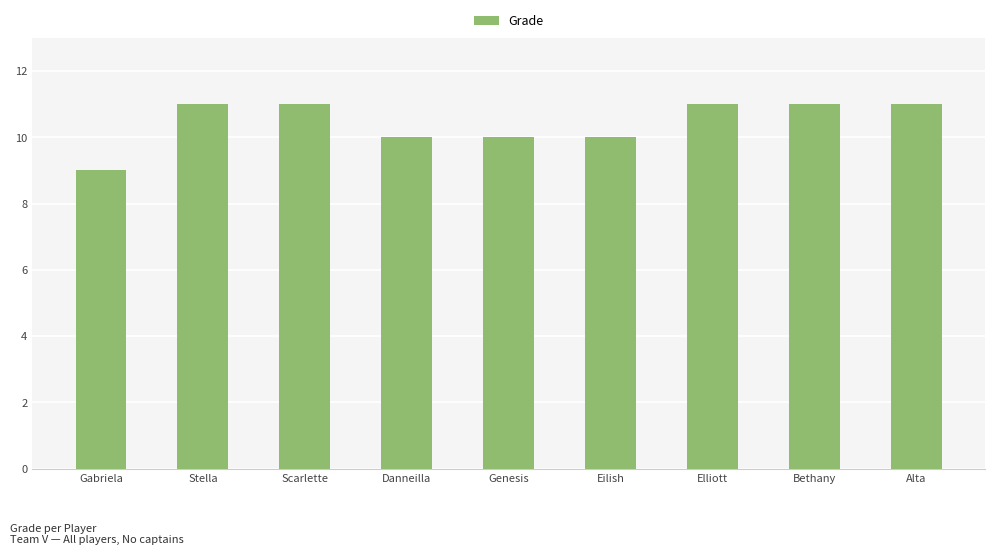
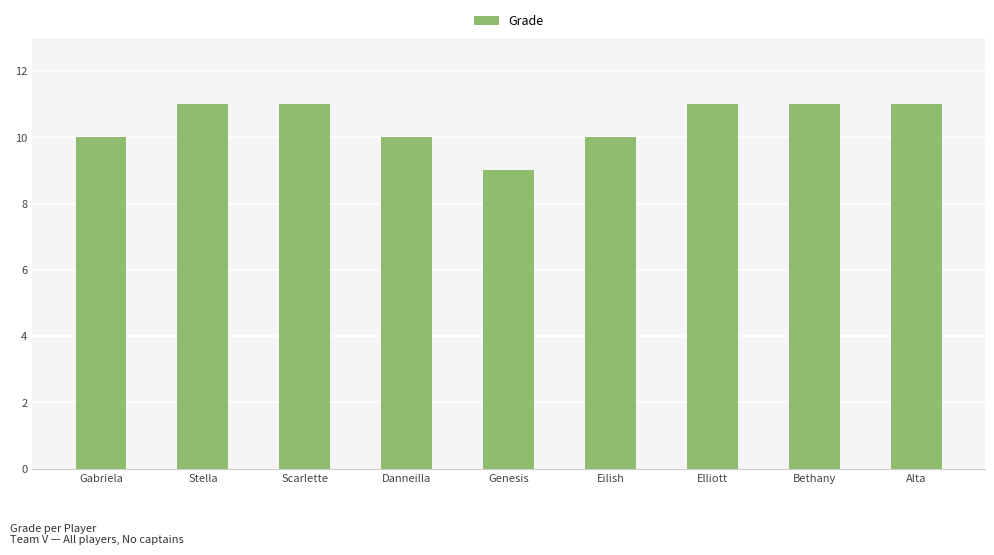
Gabriela: 9 -> 10
Genesis: 10 -> 9
